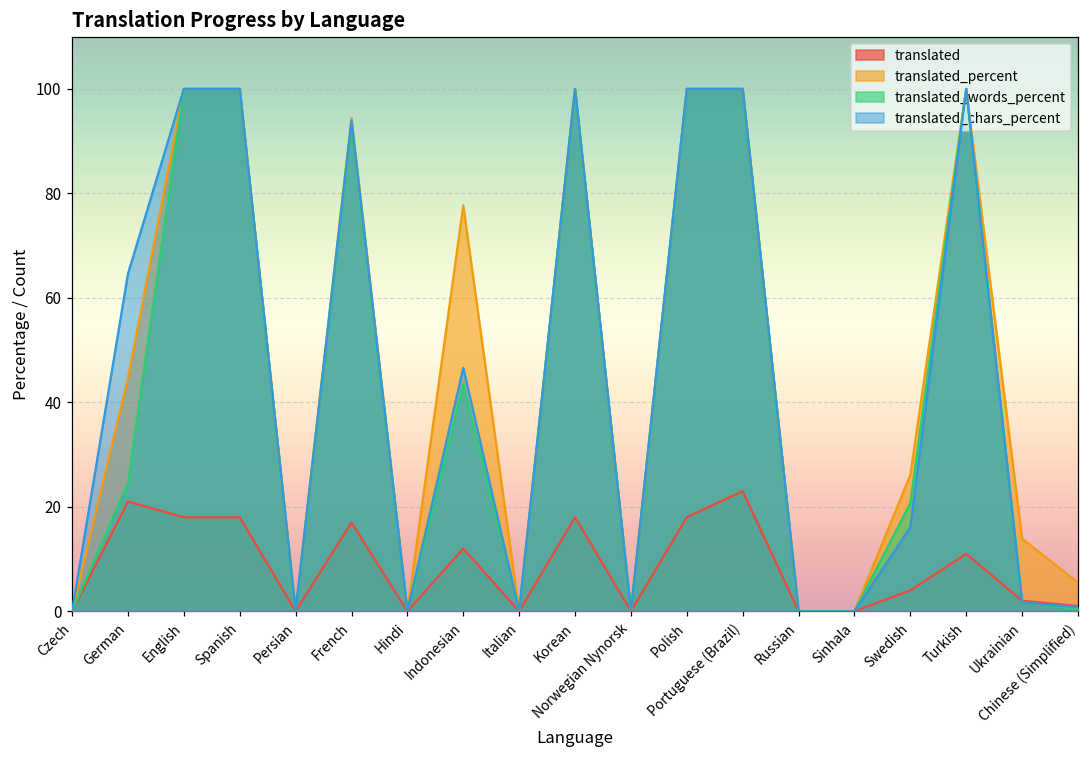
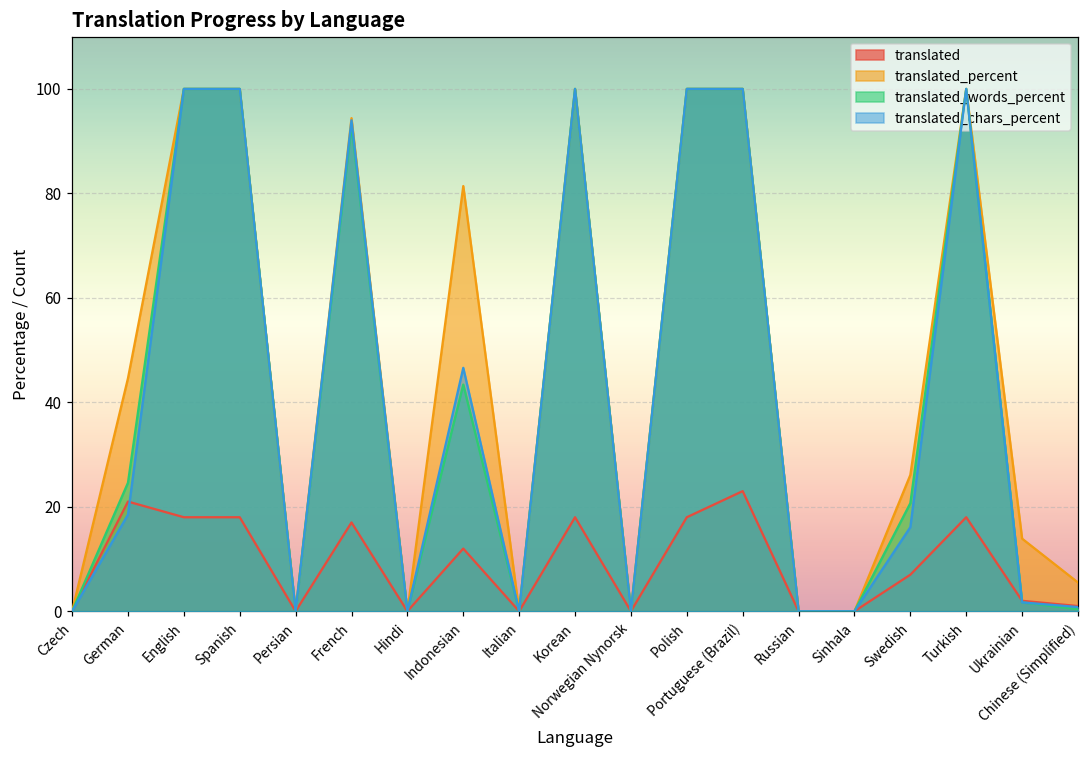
translated_chars_percent, German: 65 -> 19
translated_percent, Indonesian: 78 -> 81
translated, Swedish: 4 -> 7
translated, Turkish: 11 -> 18
